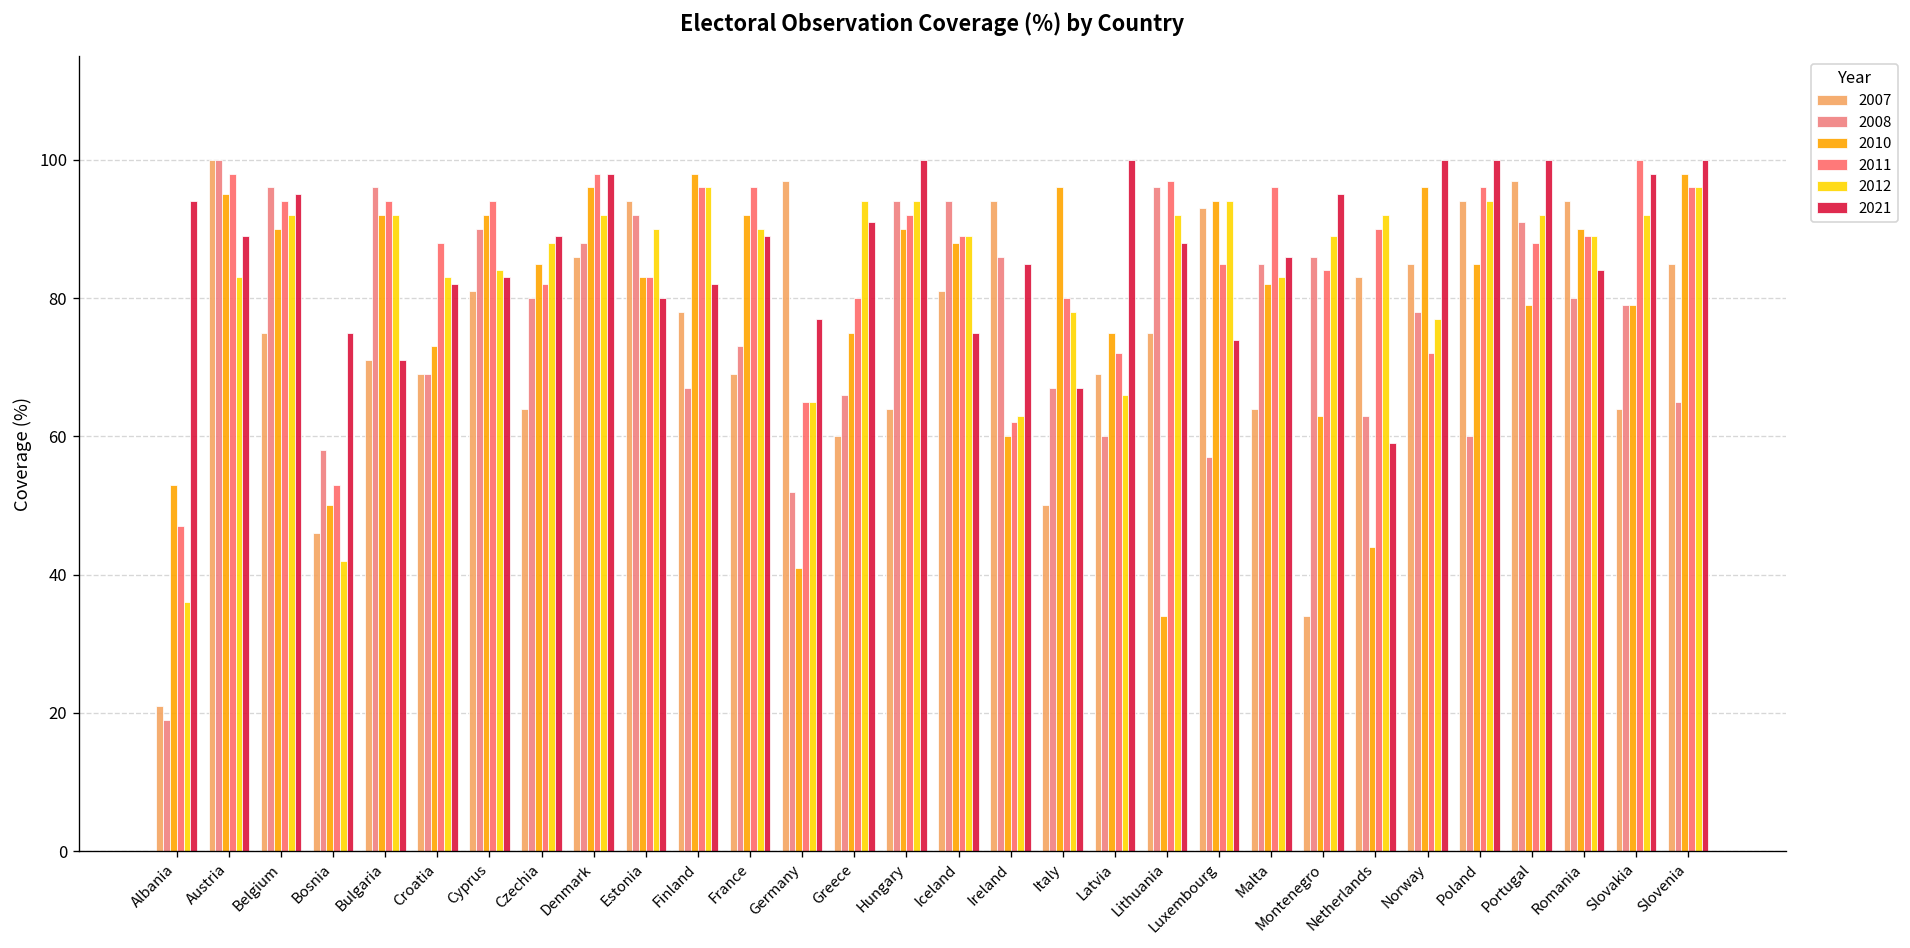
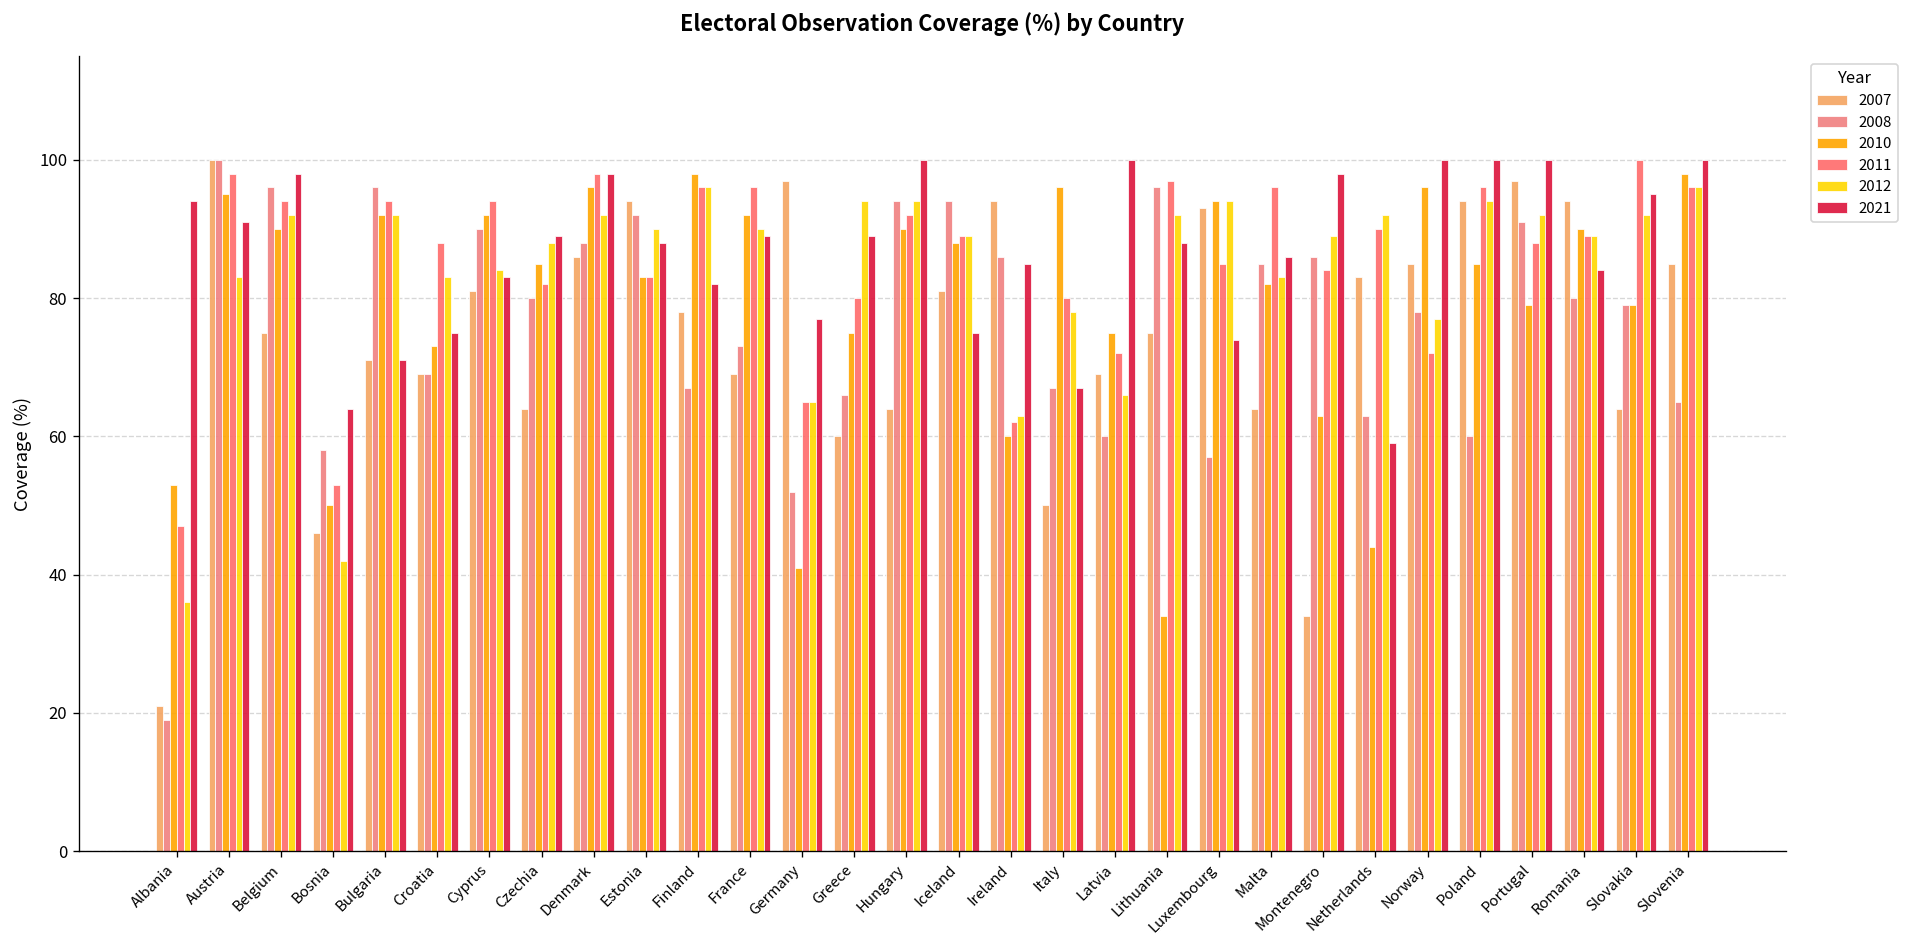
2021, Austria: 89 -> 91
2021, Belgium: 95 -> 98
2021, Bosnia: 75 -> 64
2021, Croatia: 82 -> 75
2021, Estonia: 80 -> 88
2021, Greece: 91 -> 89
2021, Montenegro: 95 -> 98
2021, Slovakia: 98 -> 95
